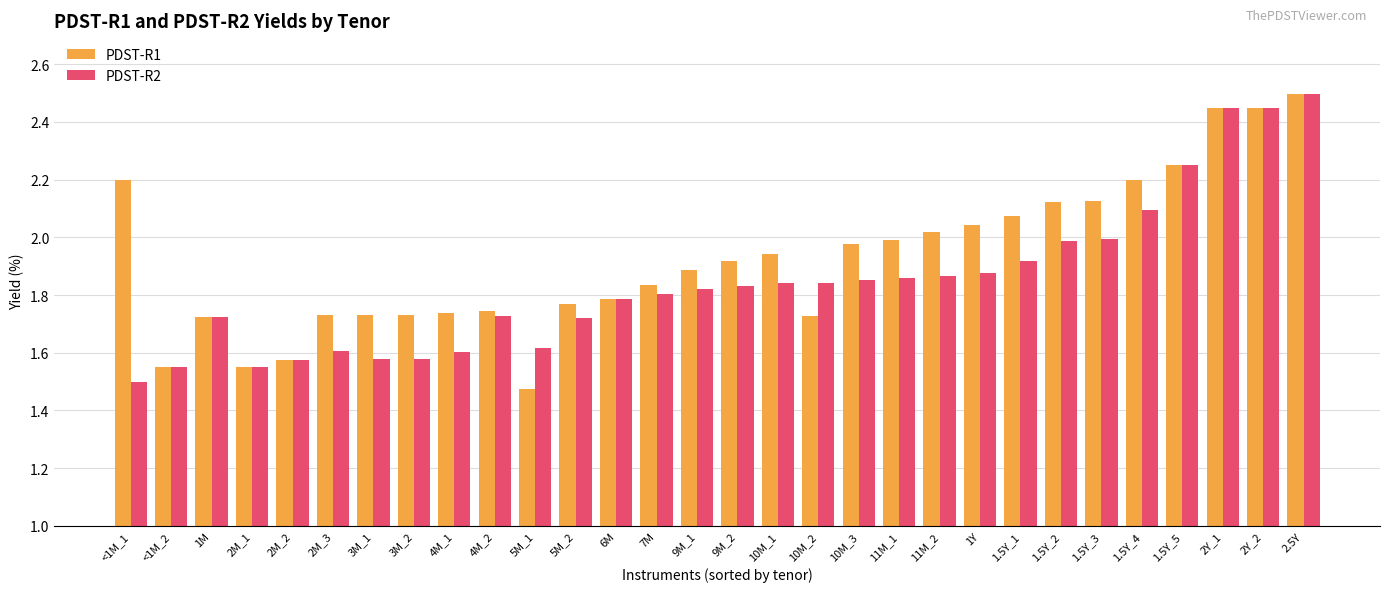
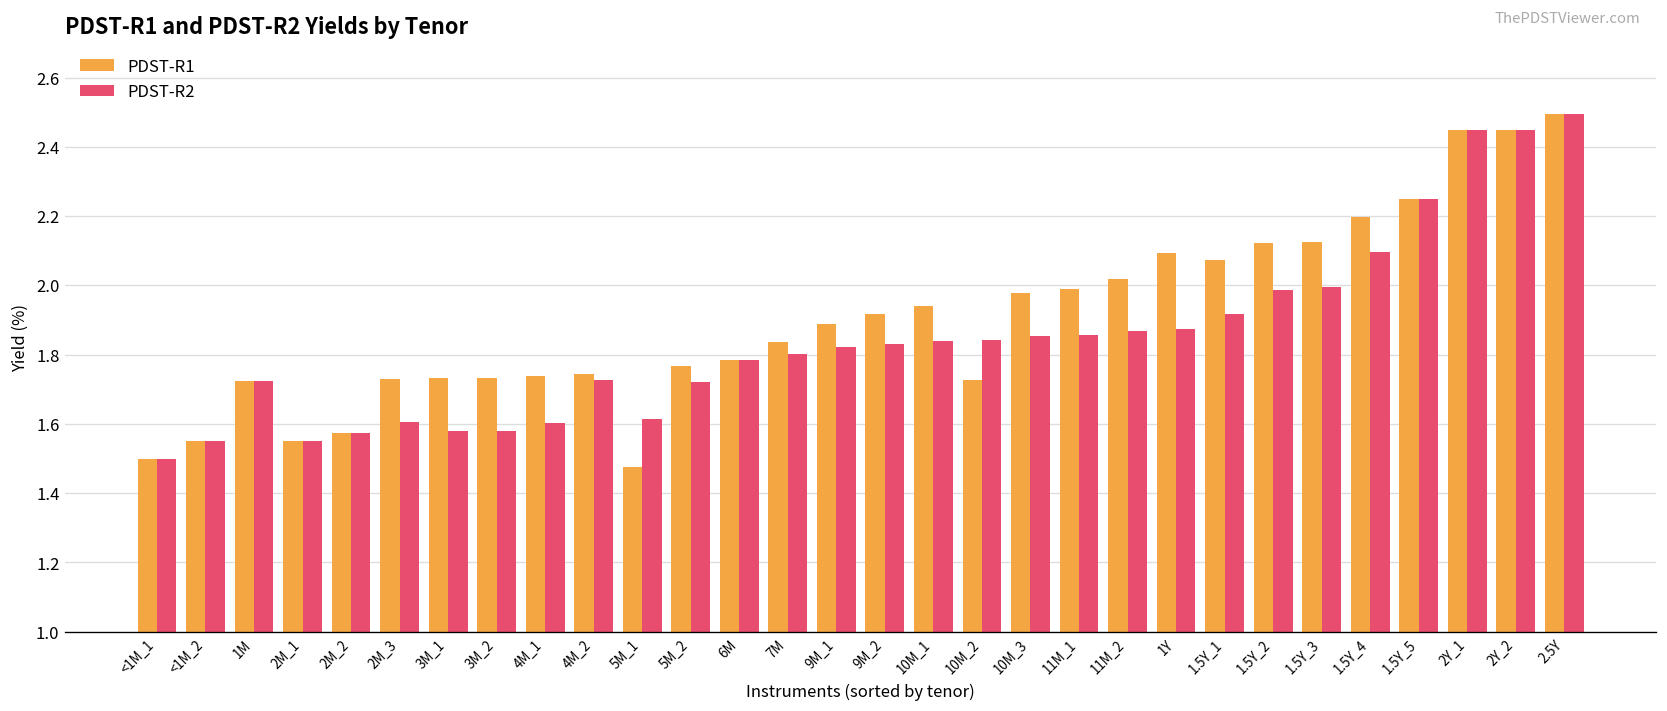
PDST-R1, <1M_1: 2.2 -> 1.5
PDST-R1, 1Y: 2.04 -> 2.09
